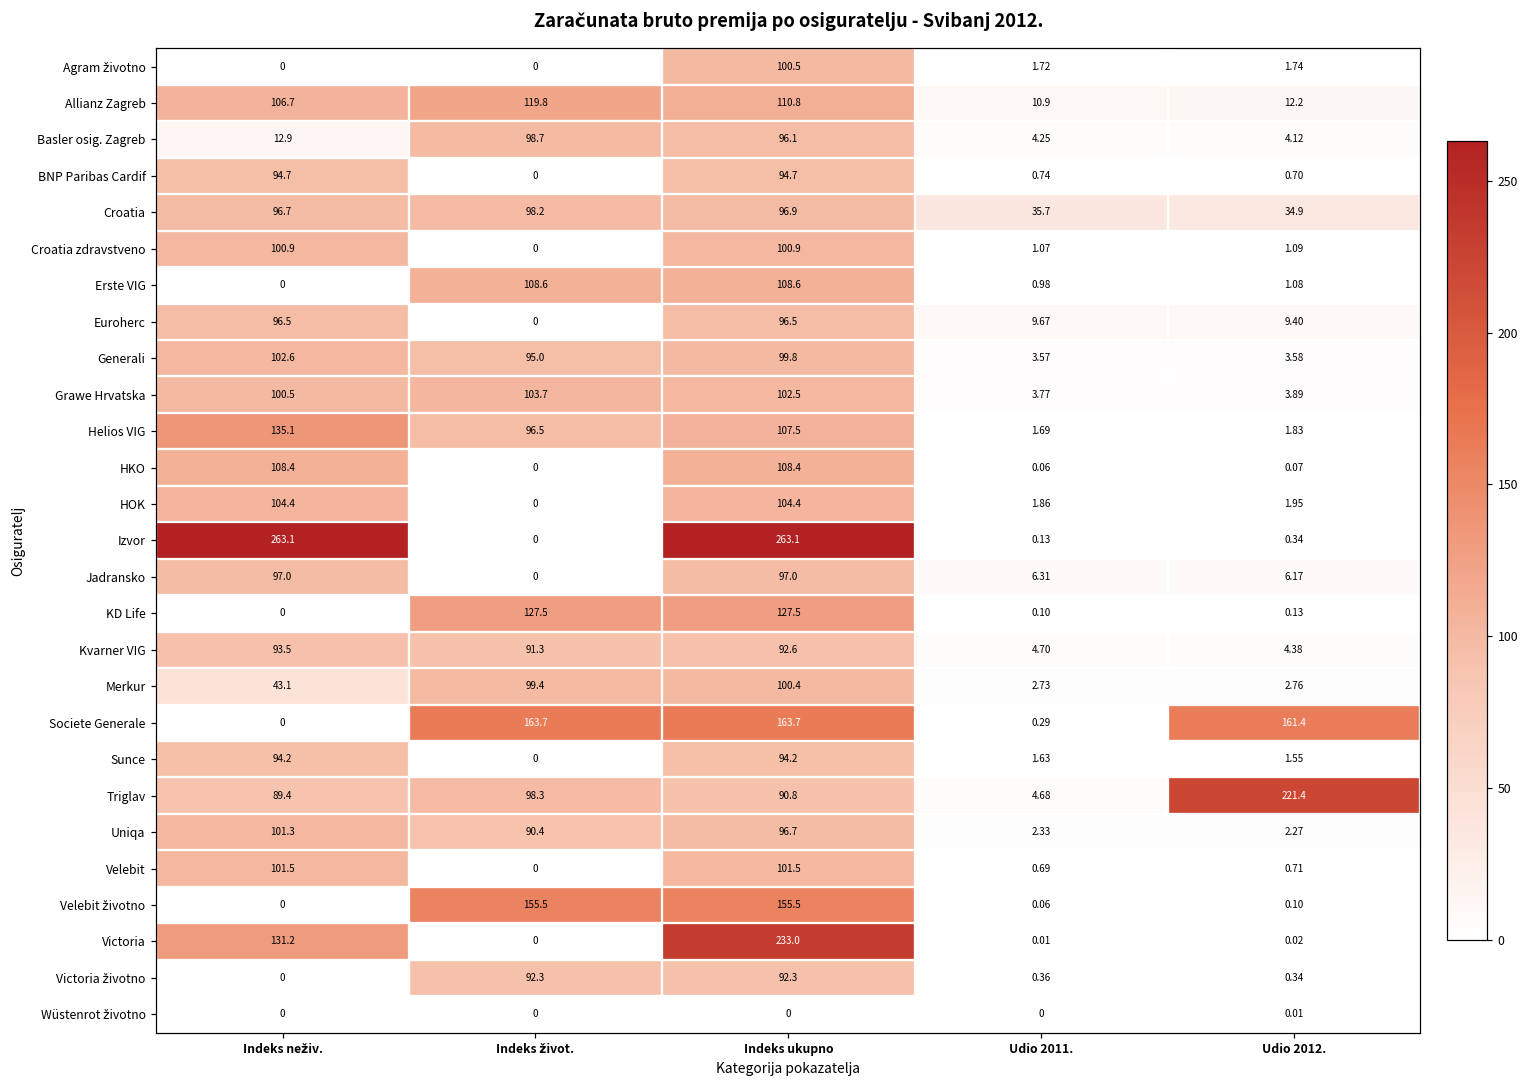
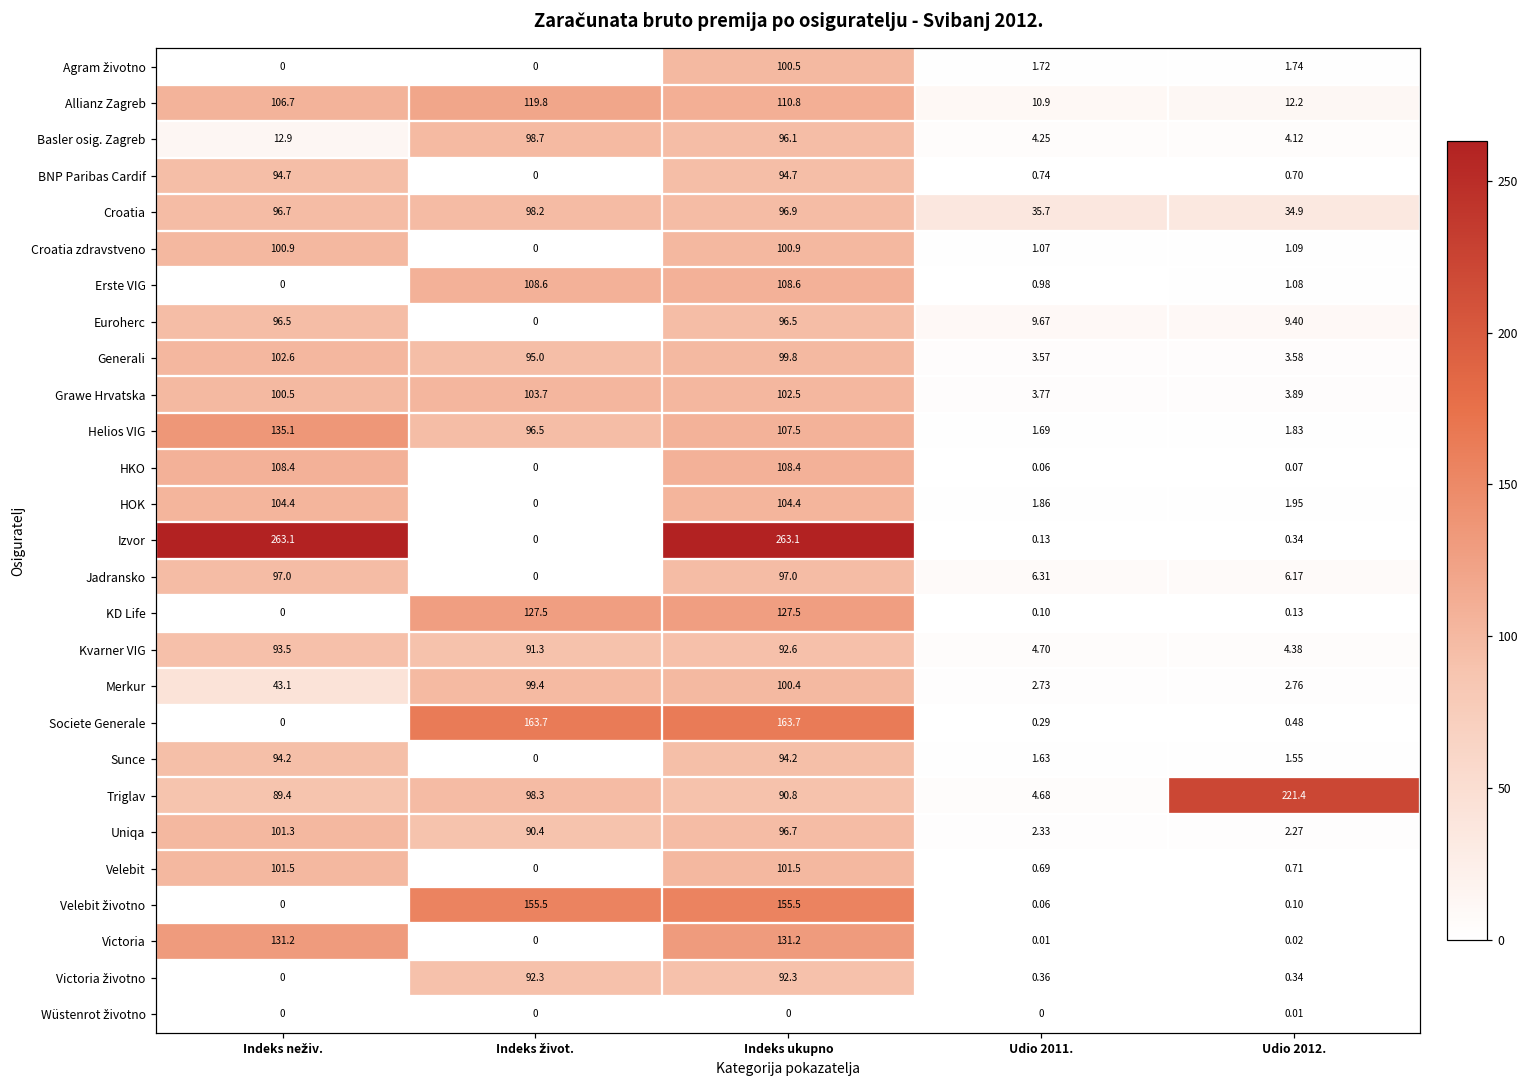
Societe Generale, Udio 2012.: 161.4 -> 0.48
Victoria, Indeks ukupno: 233.0 -> 131.2
